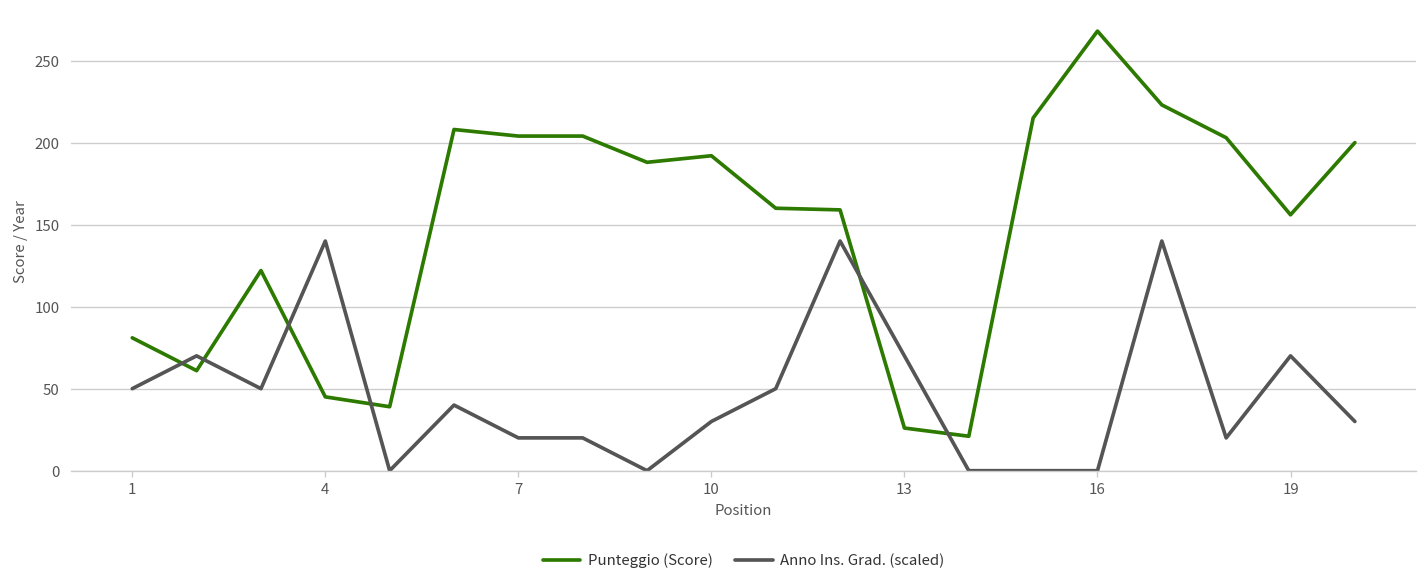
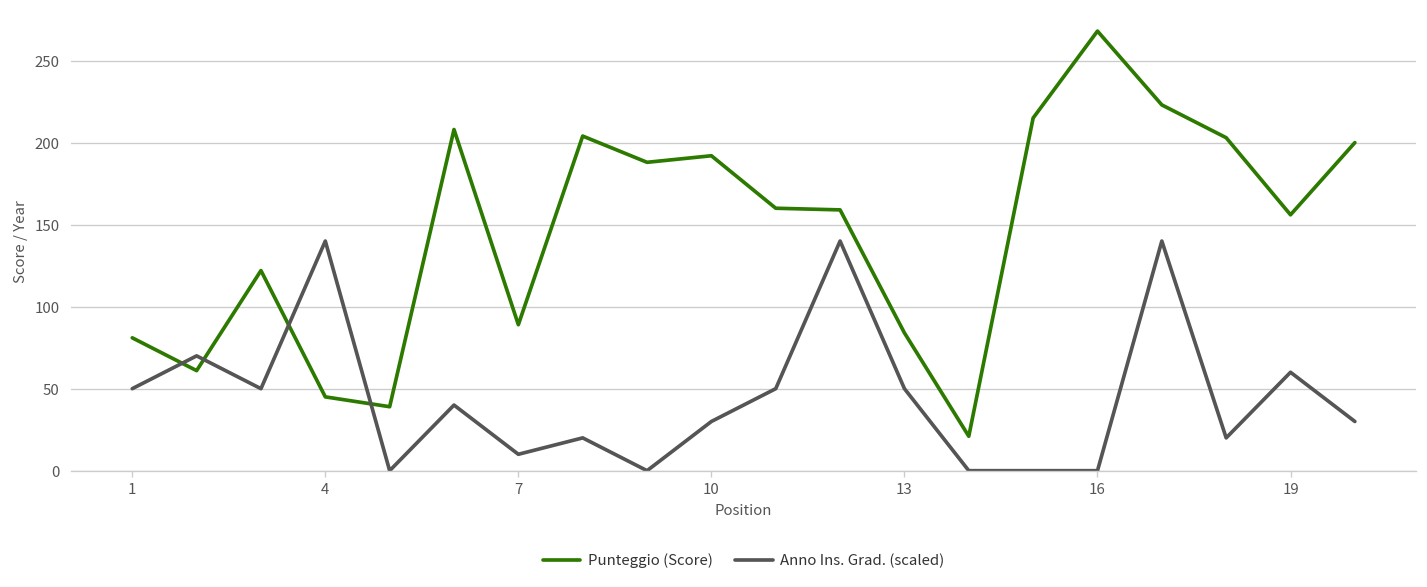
Punteggio (Score), 7: 204 -> 89
Anno Ins. Grad. (scaled), 7: 20 -> 10
Punteggio (Score), 13: 26 -> 84
Anno Ins. Grad. (scaled), 13: 70 -> 50
Anno Ins. Grad. (scaled), 19: 70 -> 60
